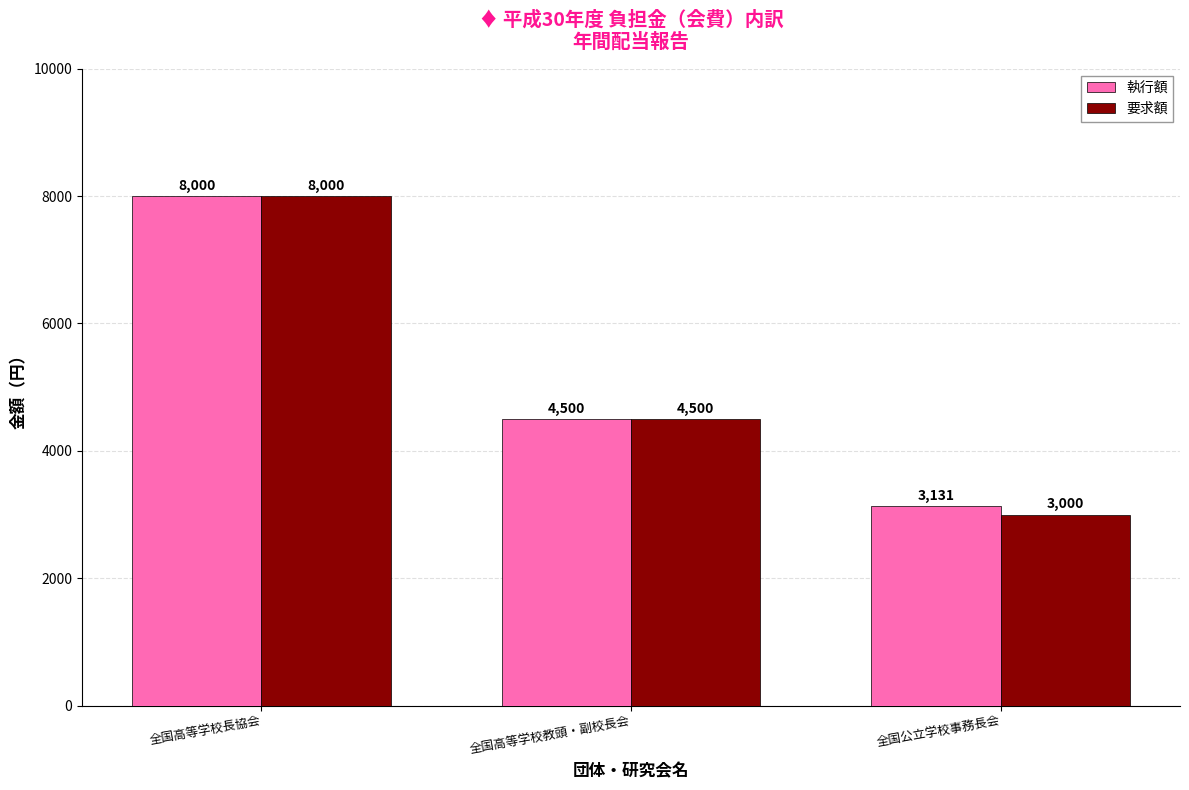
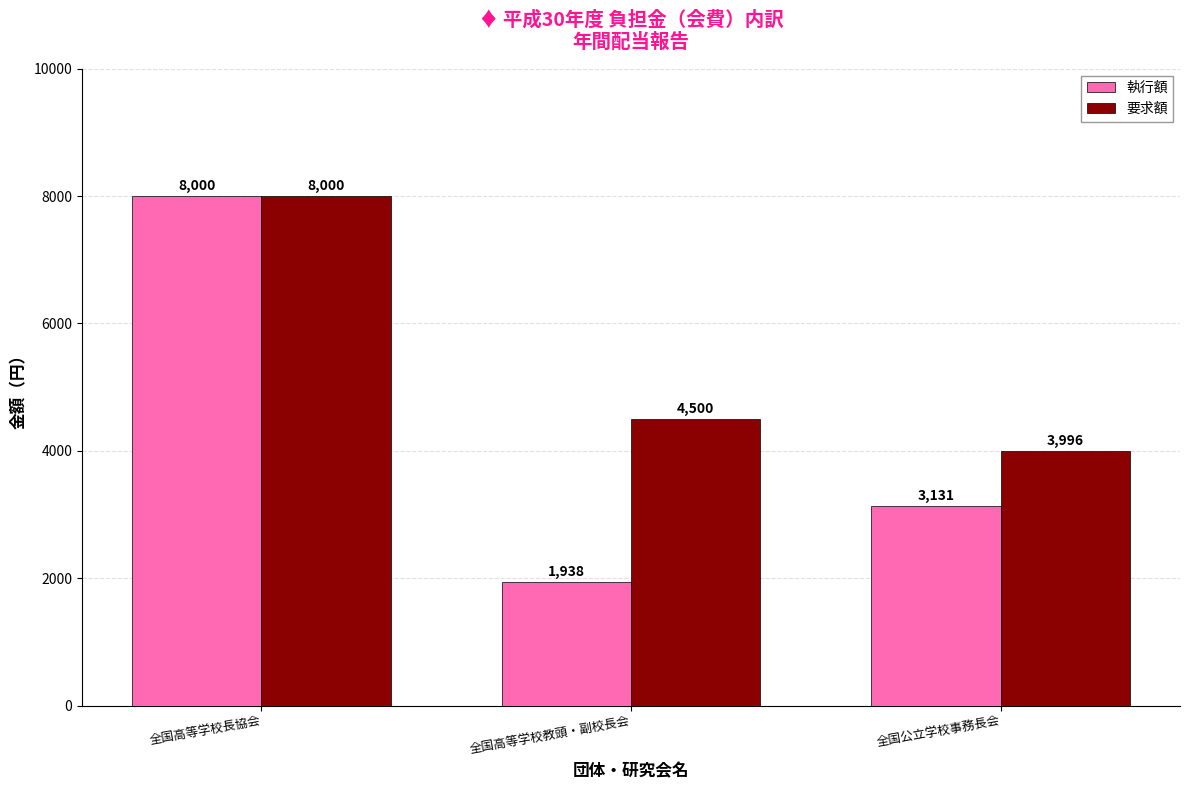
執行額, 全国高等学校教頭・副校長会: 4,500 -> 1,938
要求額, 全国公立学校事務長会: 3,000 -> 3,996
